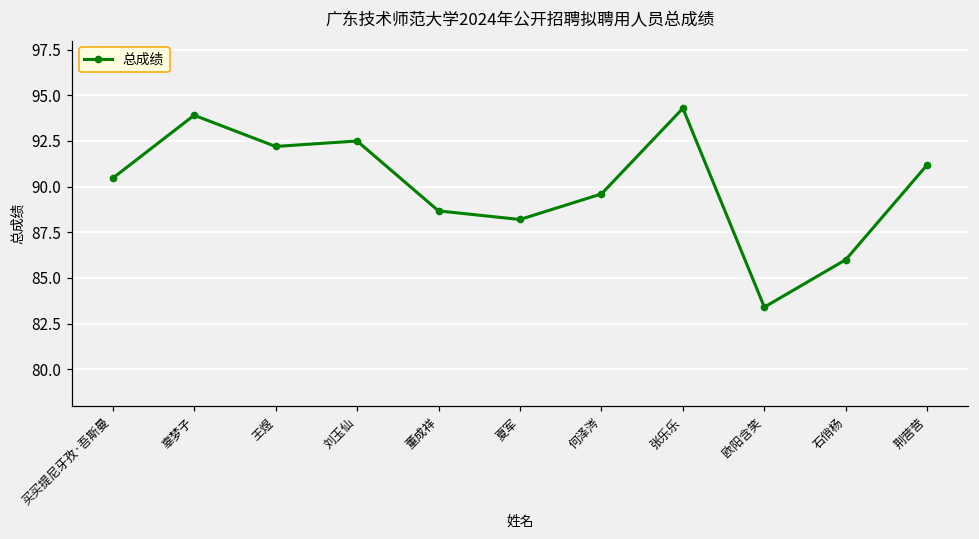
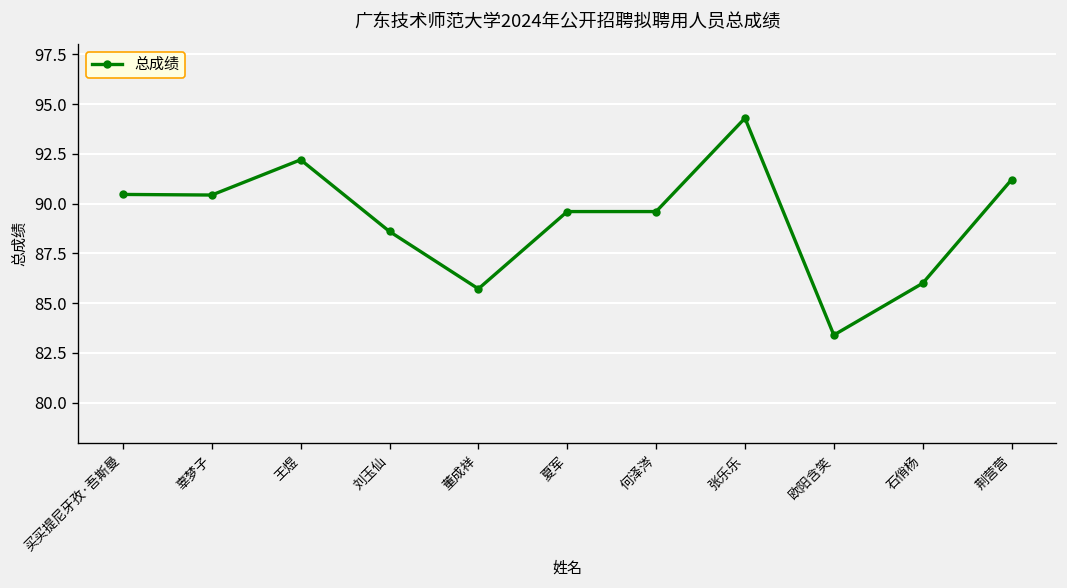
辜梦子: 93.9 -> 90.4
刘玉仙: 92.5 -> 88.6
董成祥: 88.7 -> 85.7
夏军: 88.2 -> 89.6
